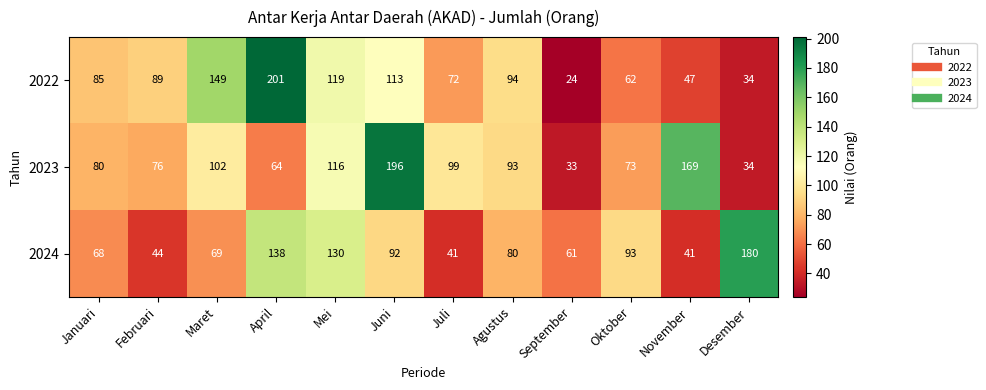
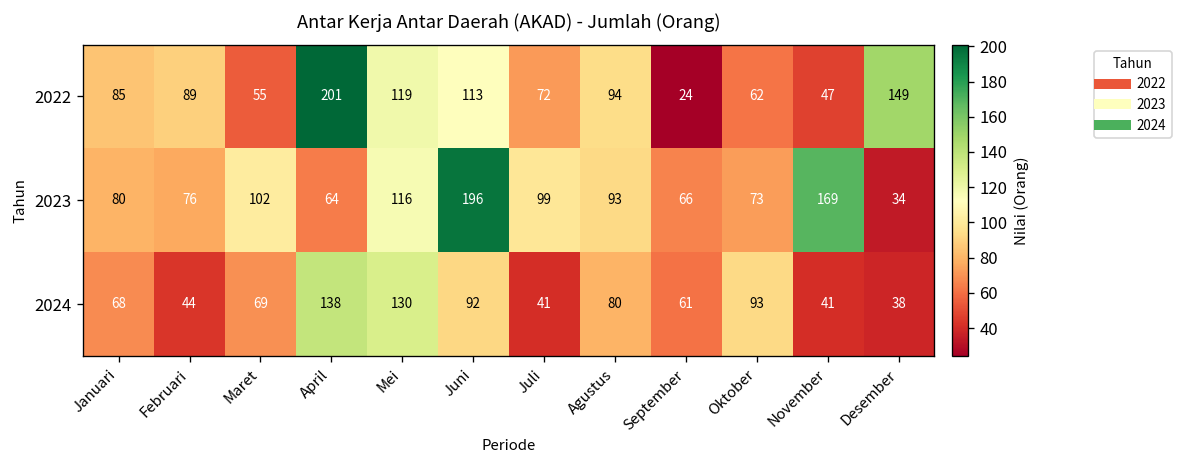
2022, Maret: 149 -> 55
2022, Desember: 34 -> 149
2023, September: 33 -> 66
2024, Desember: 180 -> 38
